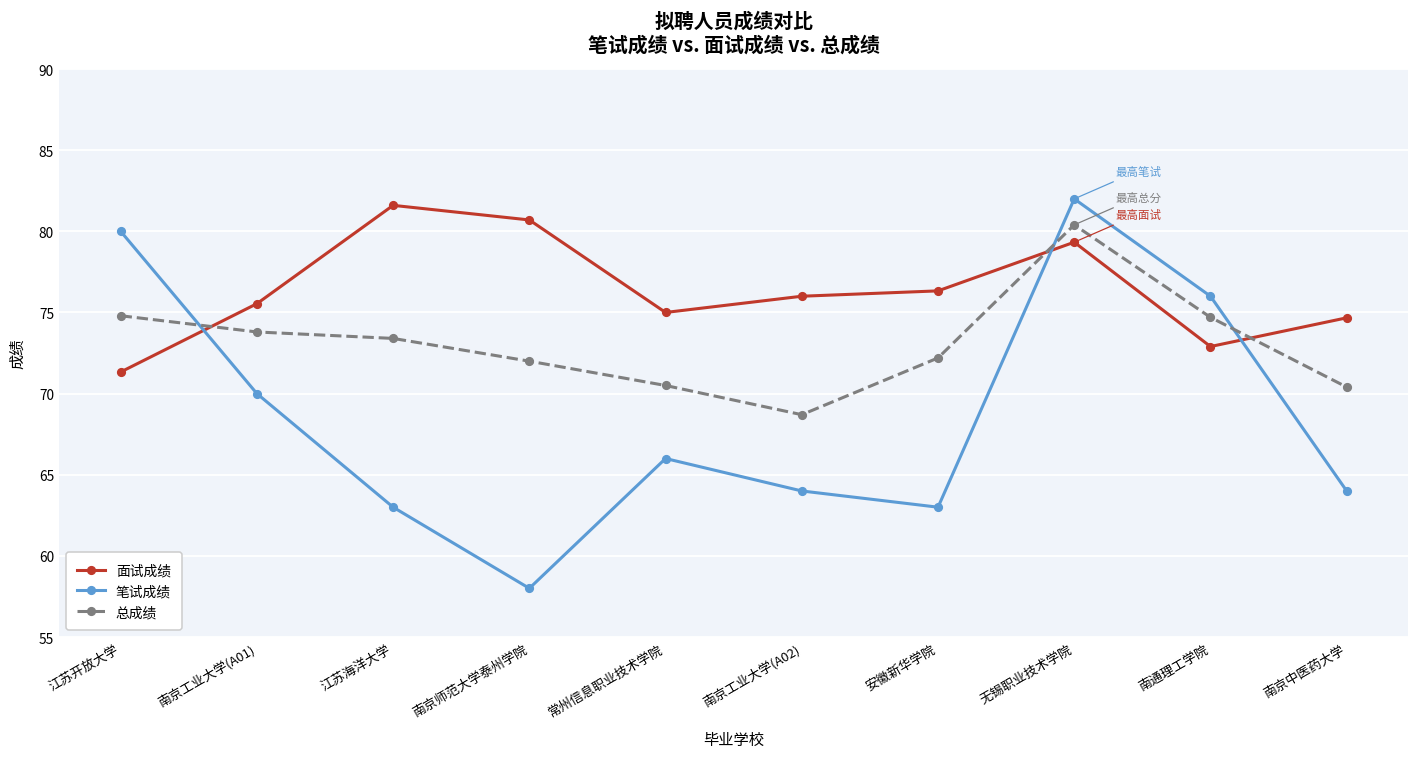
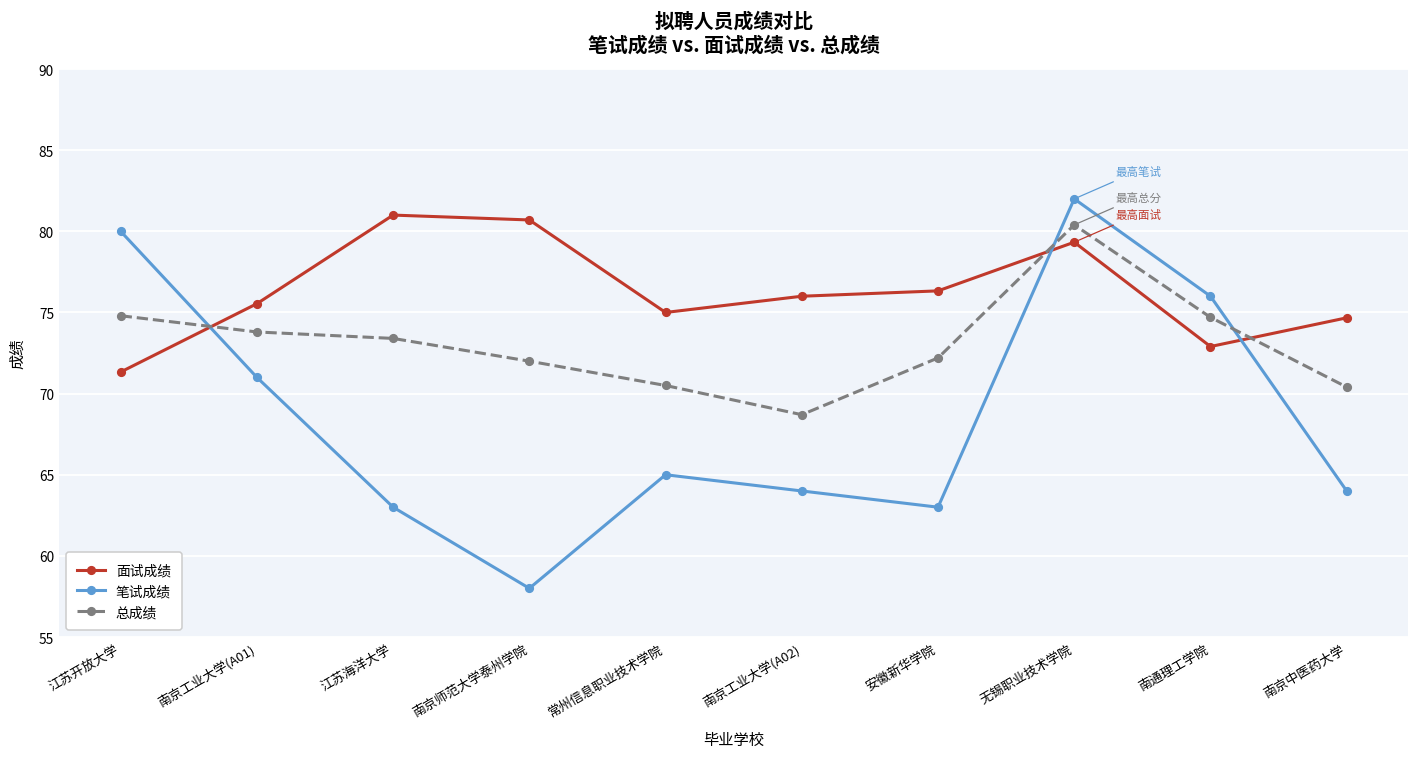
笔试成绩, 南京工业大学(A01): 70 -> 71
面试成绩, 江苏海洋大学: 81.6 -> 81.0
笔试成绩, 常州信息职业技术学院: 66 -> 65
